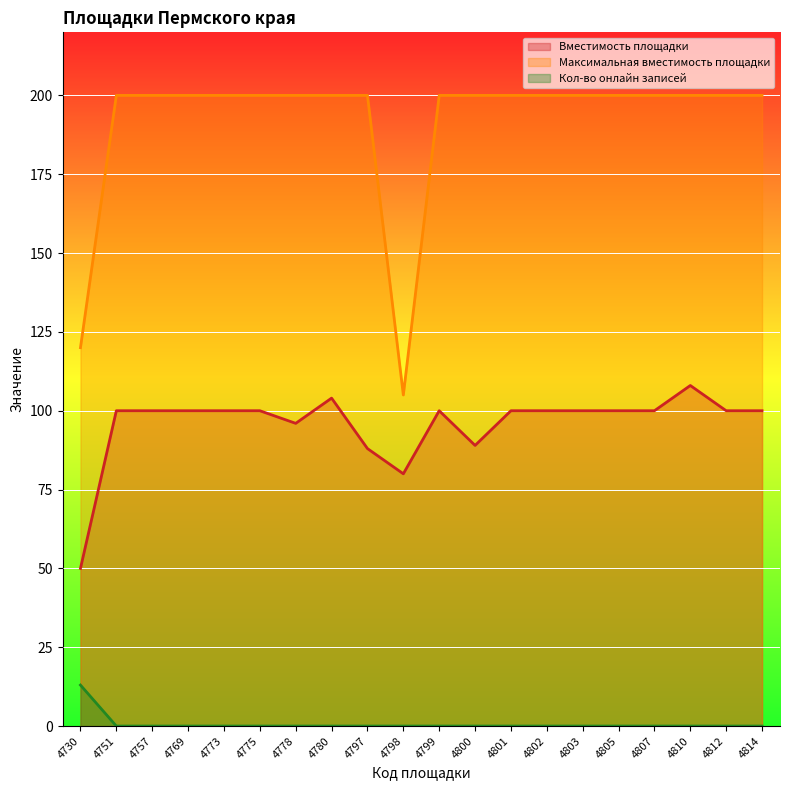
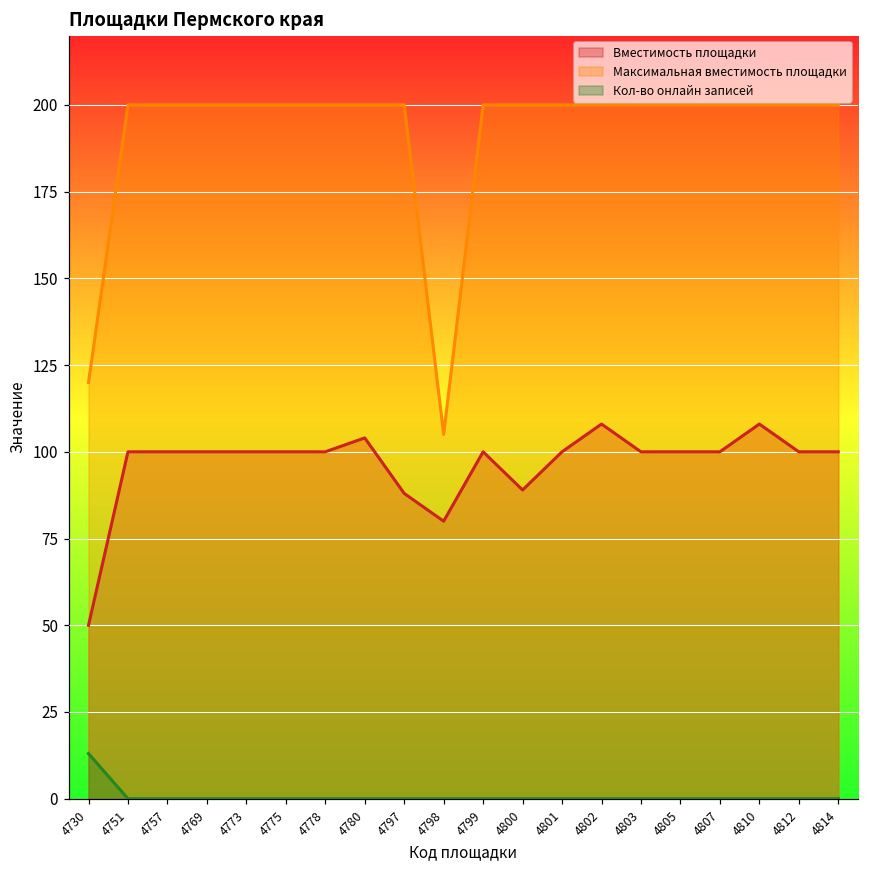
Вместимость площадки, 4778: 96 -> 100
Вместимость площадки, 4802: 100 -> 108
